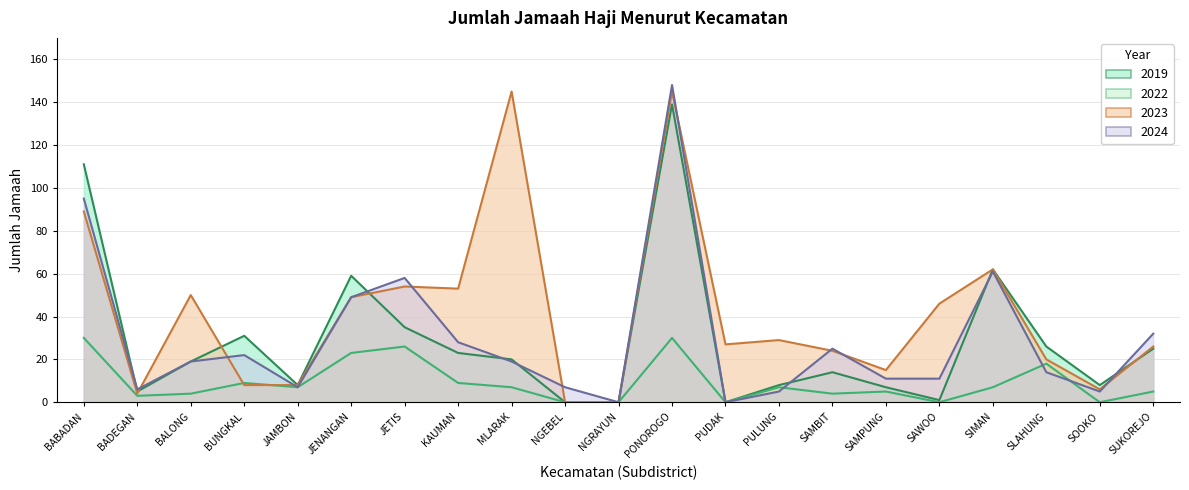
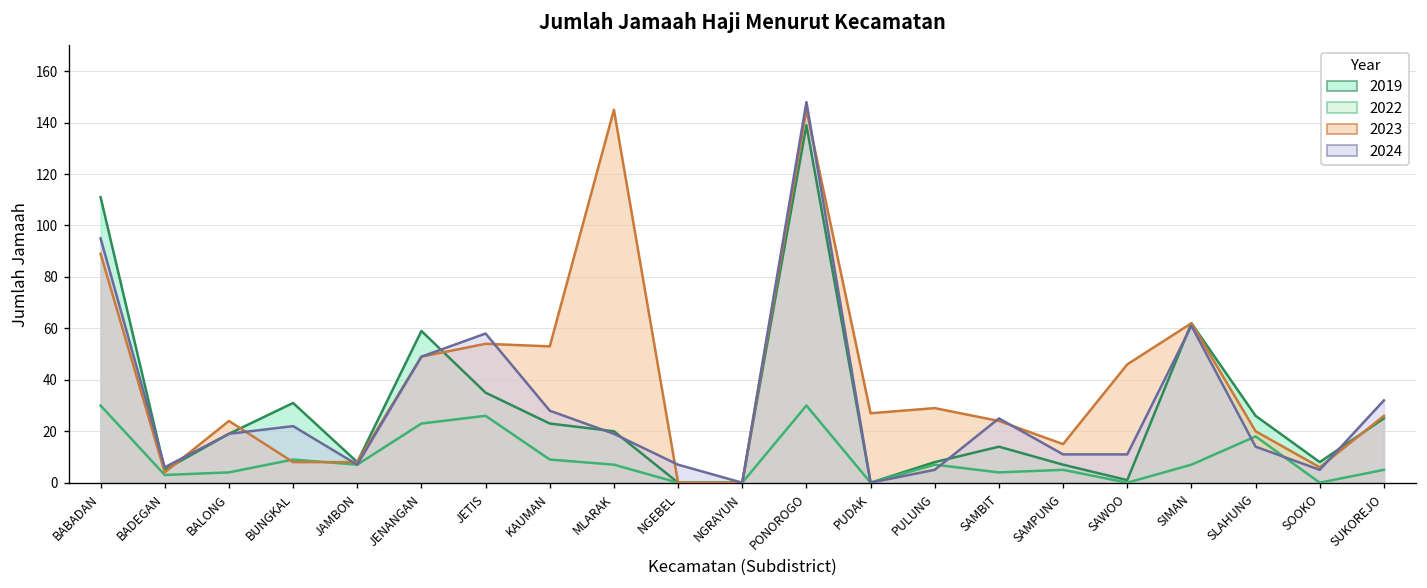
2023, BALONG: 50 -> 24
